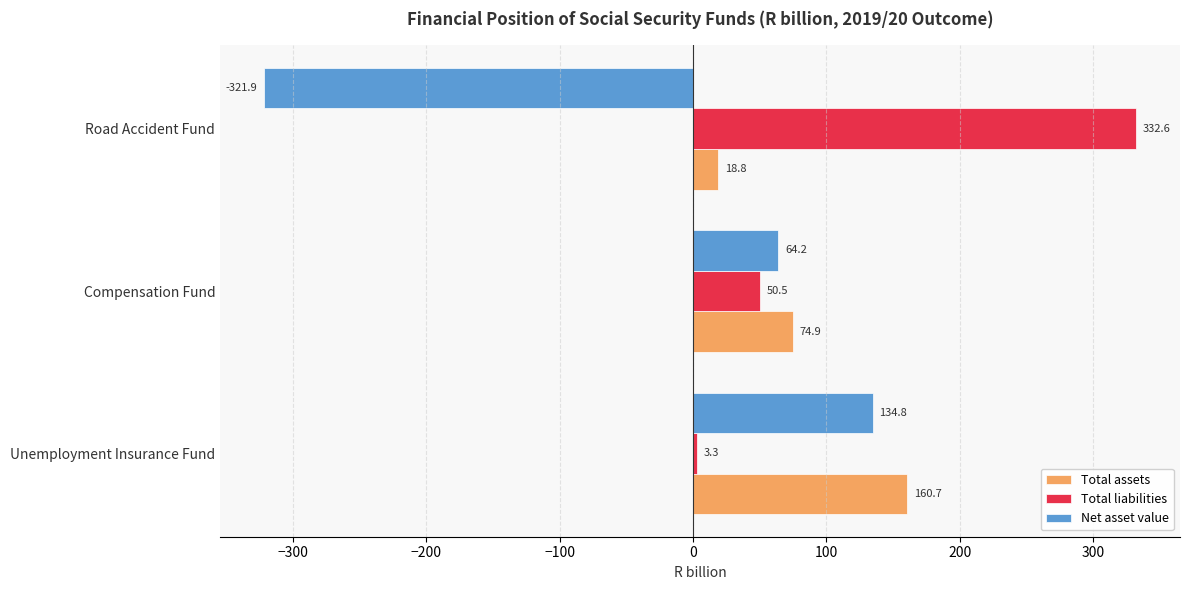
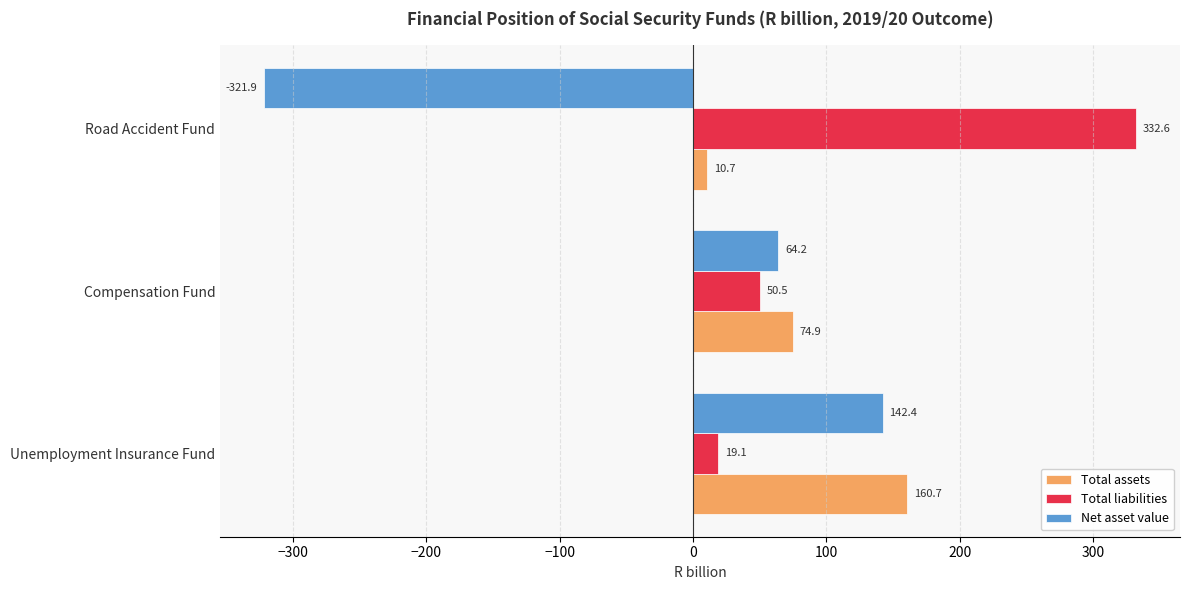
Total assets, Road Accident Fund: 18.8 -> 10.7
Net asset value, Unemployment Insurance Fund: 134.8 -> 142.4
Total liabilities, Unemployment Insurance Fund: 3.3 -> 19.1
